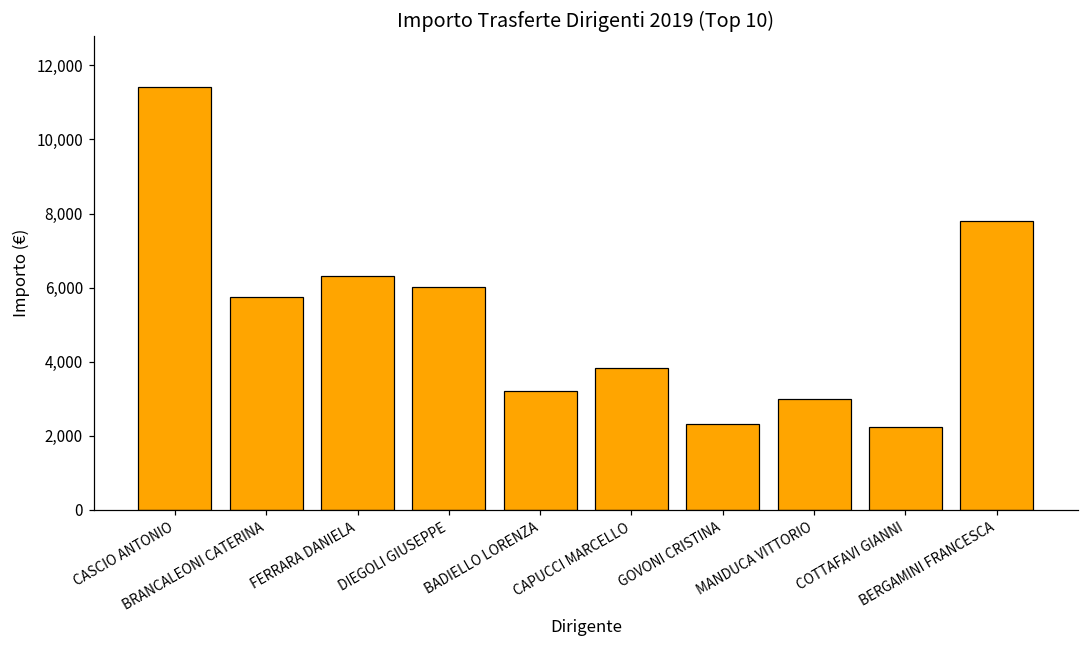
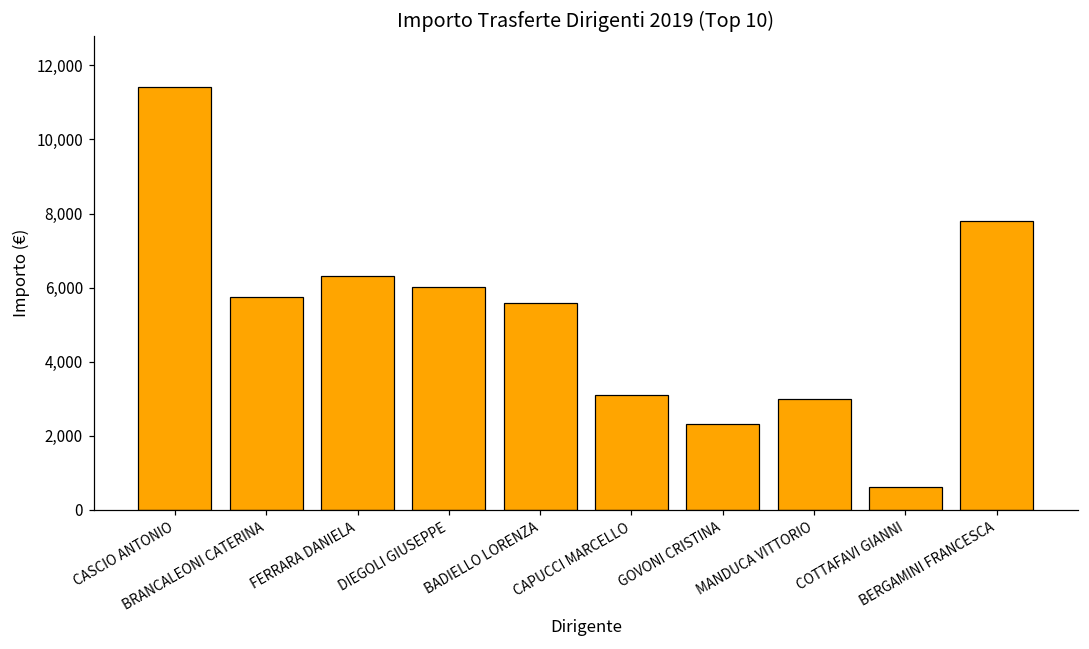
BADIELLO LORENZA: 3,200 -> 5,600
CAPUCCI MARCELLO: 3,800 -> 3,100
COTTAFAVI GIANNI: 2,300 -> 600
